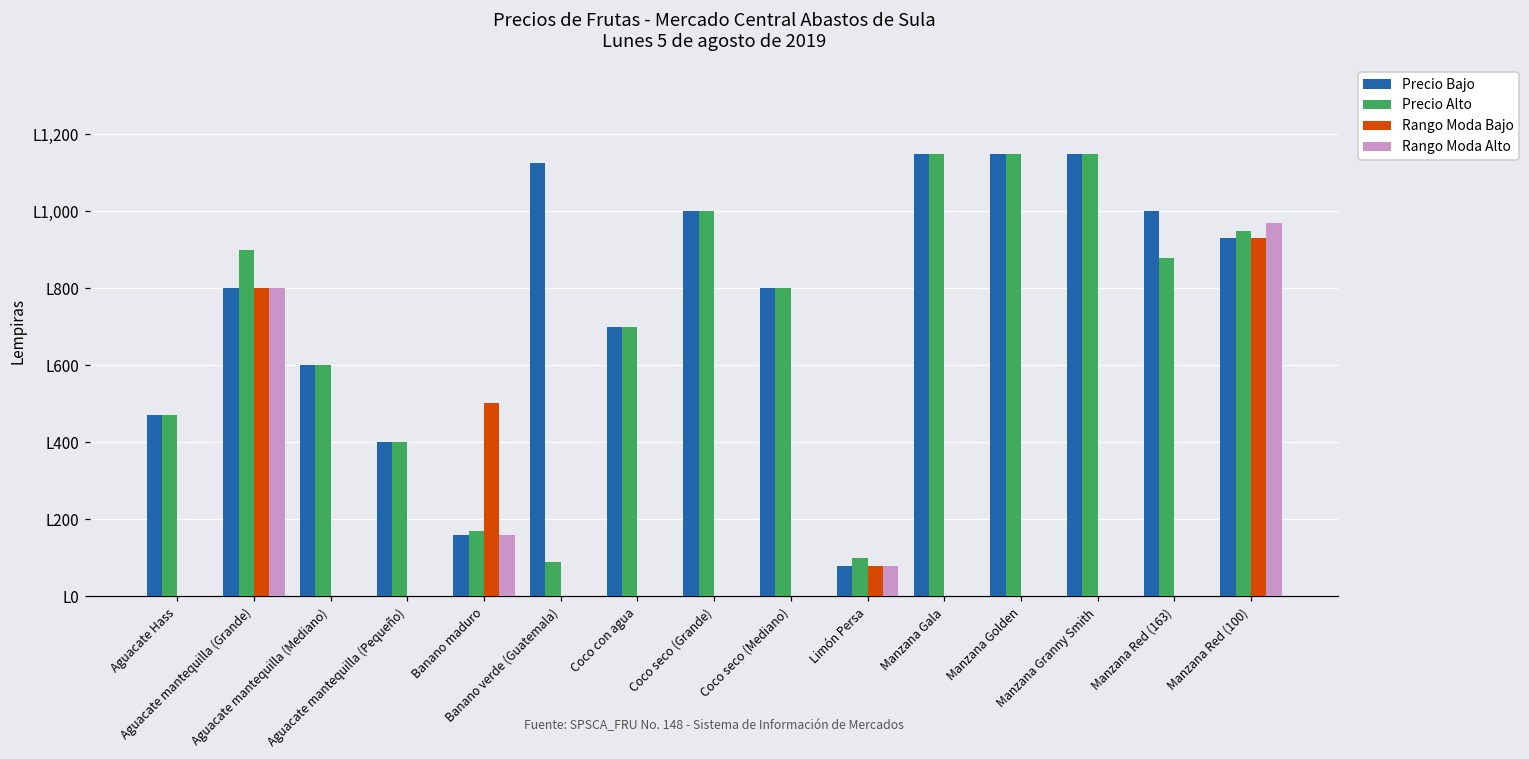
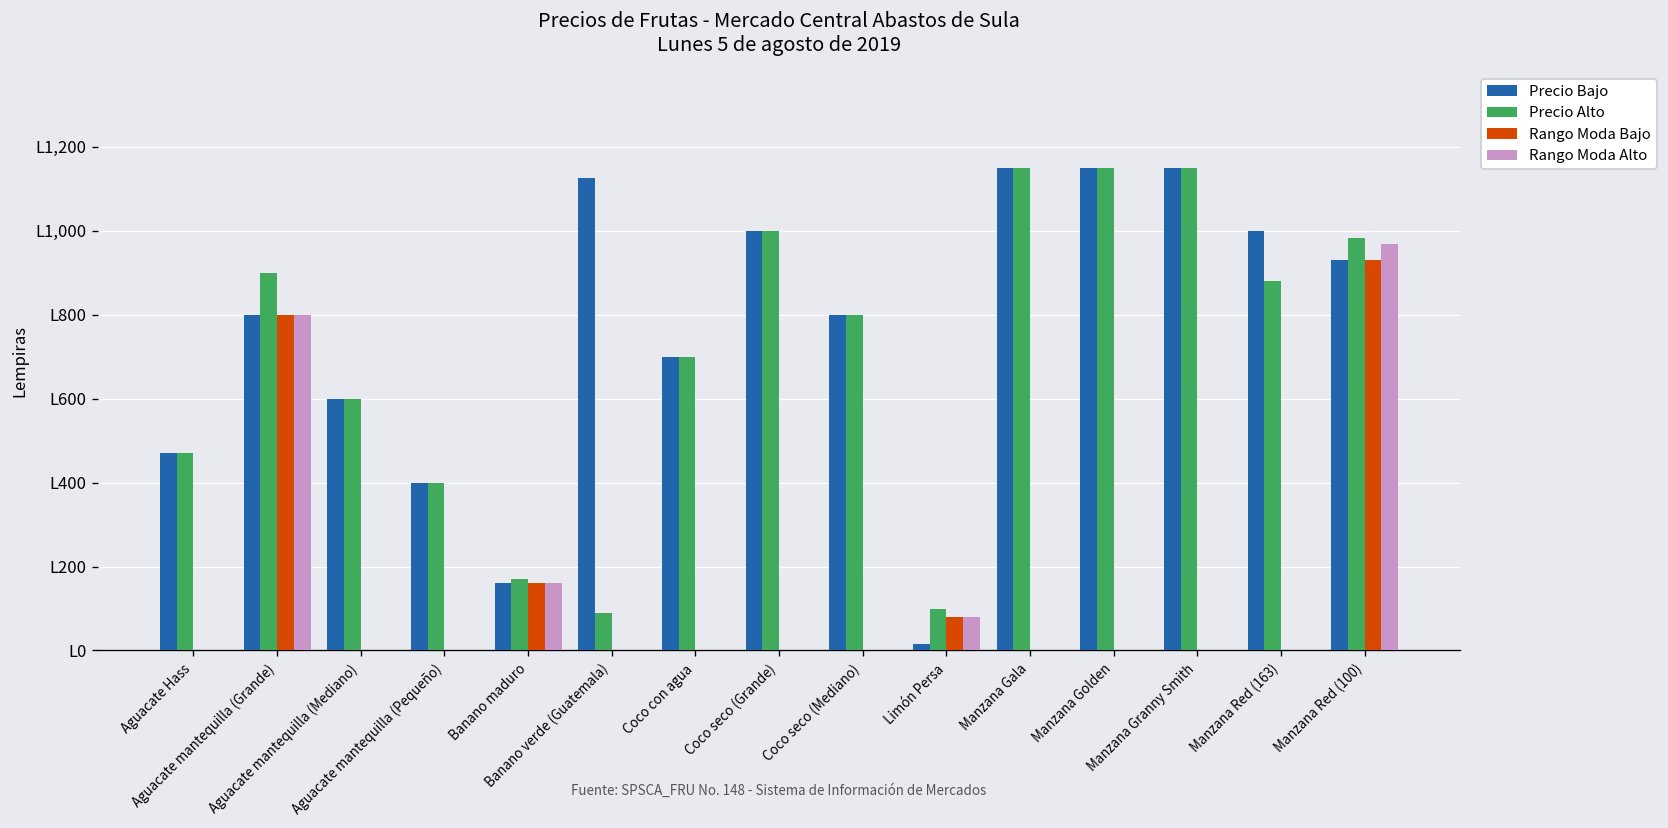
Rango Moda Bajo, Banano maduro: L500 -> L160
Precio Bajo, Limón Persa: L80 -> L20
Precio Alto, Manzana Red (100): L950 -> L980
